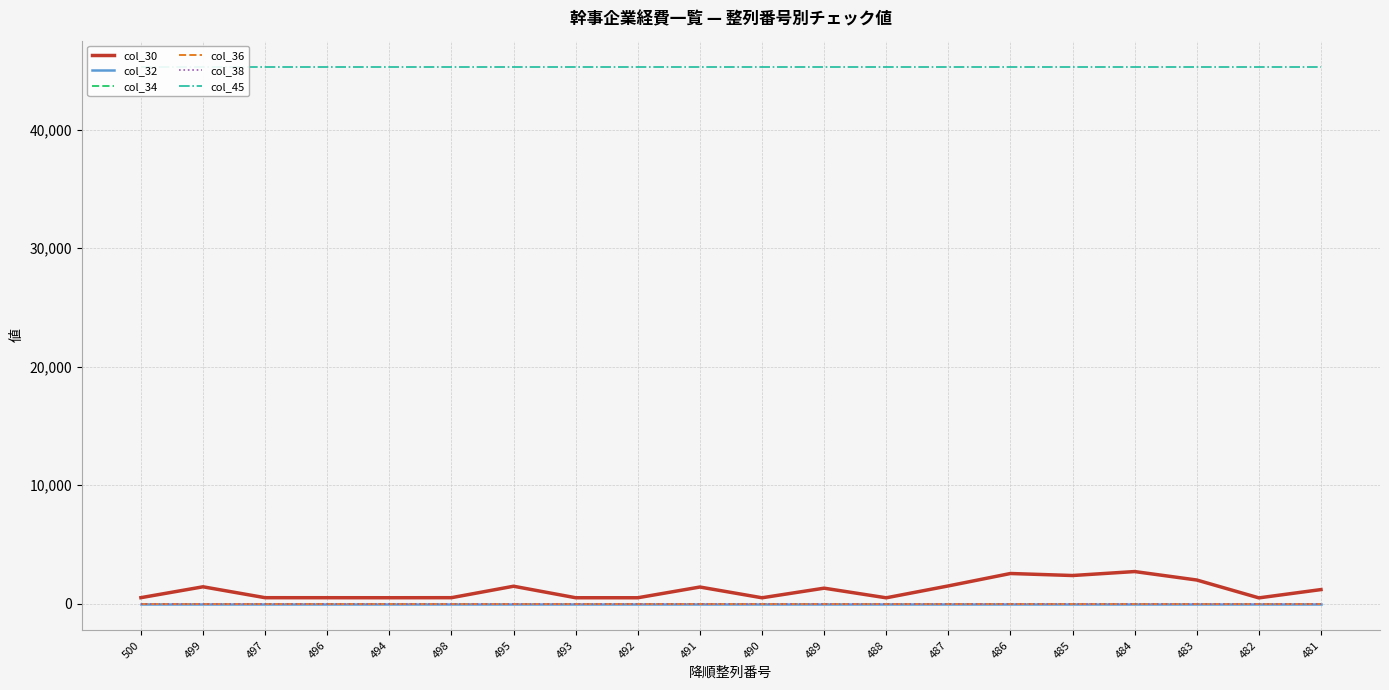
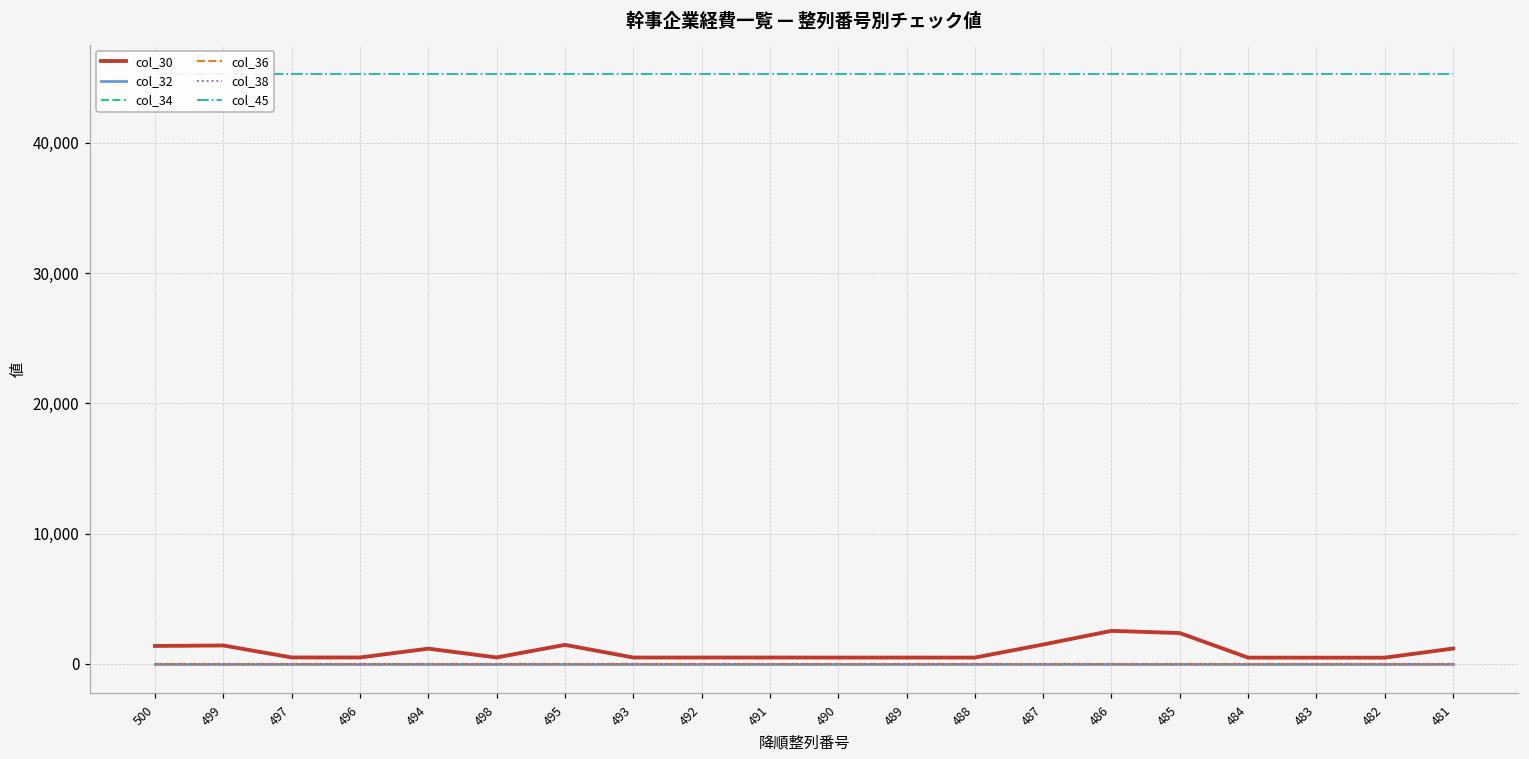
col_30, 500: 500 -> 1,400
col_30, 494: 500 -> 1,200
col_30, 491: 1,400 -> 500
col_30, 489: 1,300 -> 500
col_30, 484: 2,700 -> 500
col_30, 483: 2,000 -> 500
